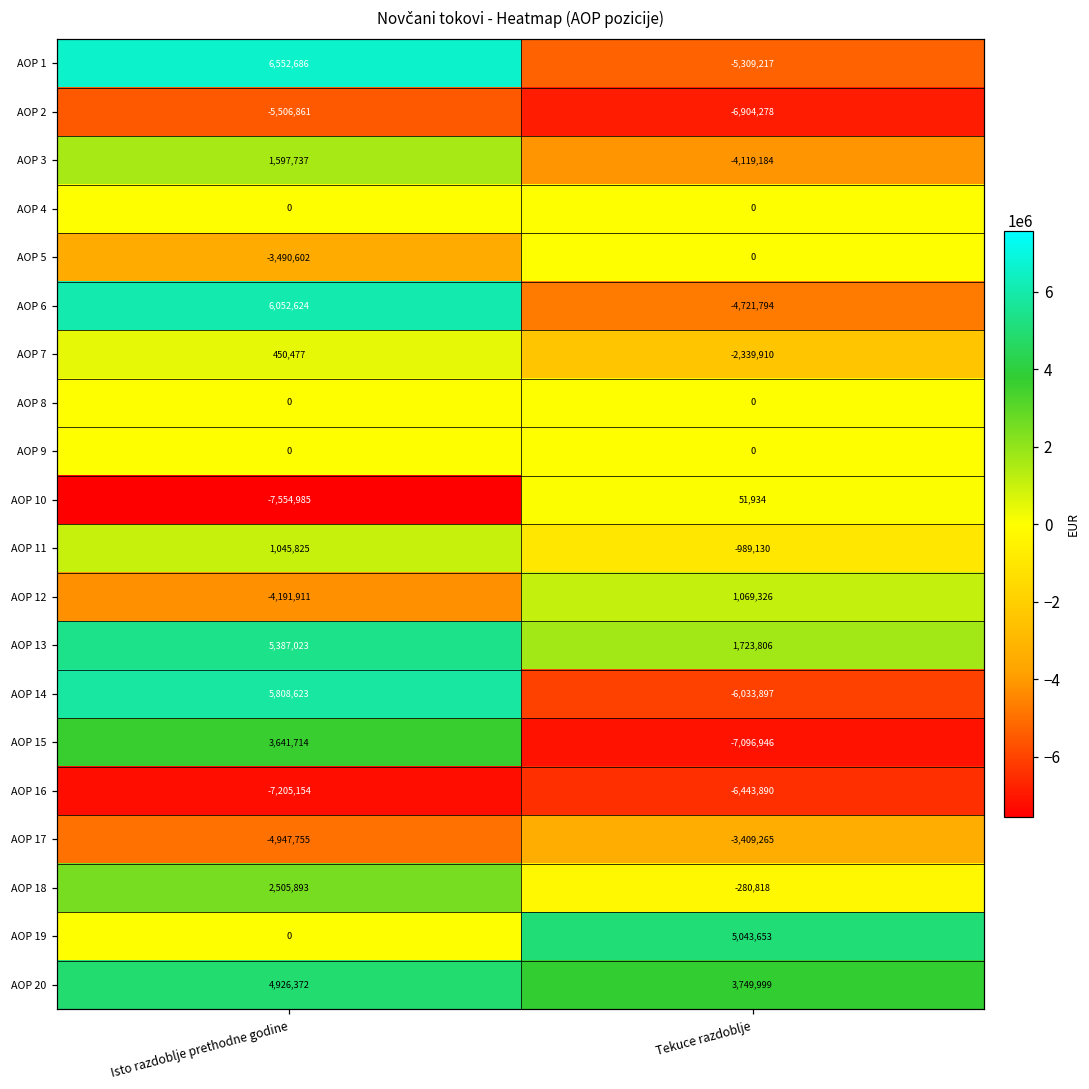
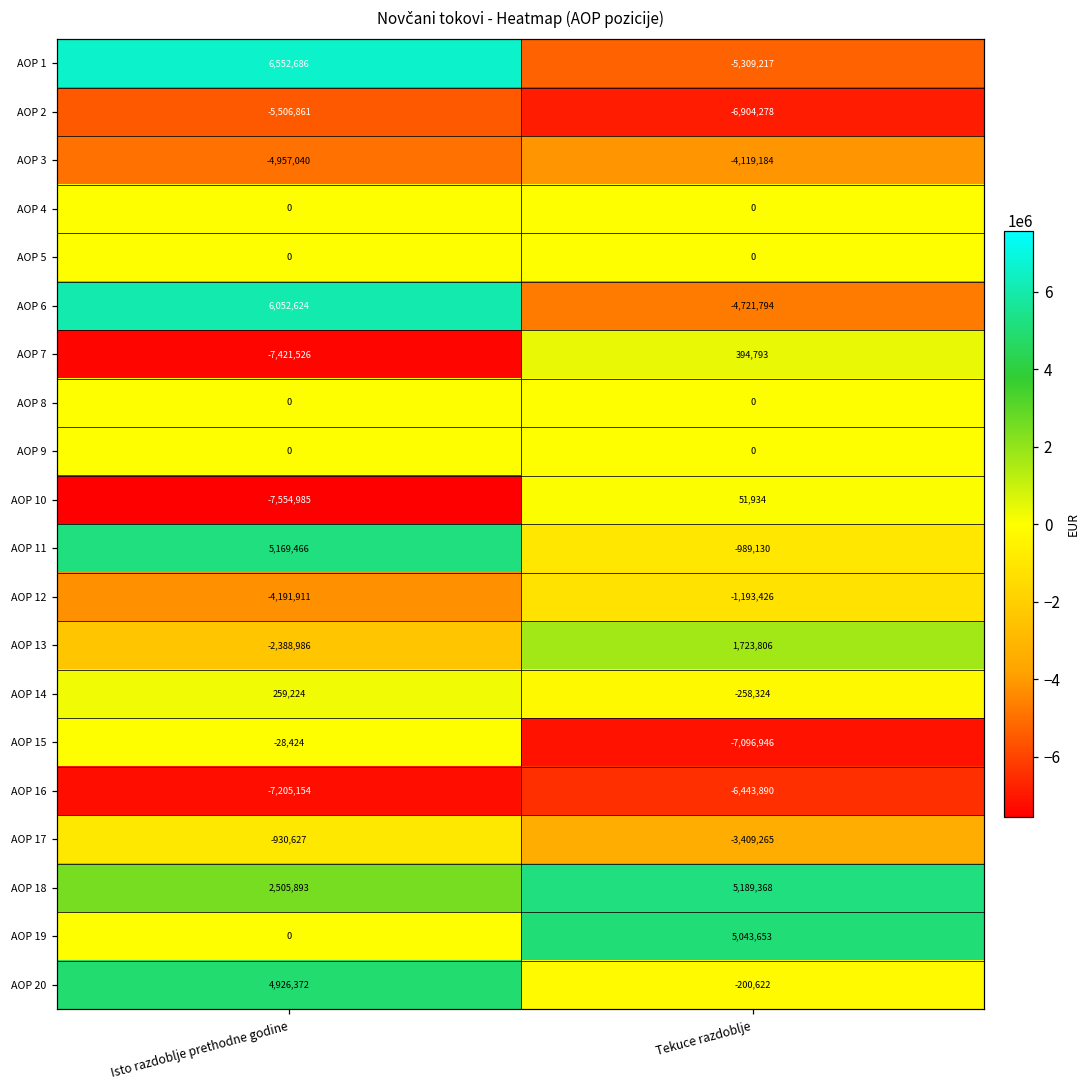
AOP 3, Isto razdoblje prethodne godine: 1,597,737 -> -4,957,040
AOP 5, Isto razdoblje prethodne godine: -3,490,602 -> 0
AOP 7, Isto razdoblje prethodne godine: 450,477 -> -7,421,526
AOP 7, Tekuce razdoblje: -2,339,910 -> 394,793
AOP 11, Isto razdoblje prethodne godine: 1,045,825 -> 5,169,466
AOP 12, Tekuce razdoblje: 1,069,326 -> -1,193,426
AOP 13, Isto razdoblje prethodne godine: 5,387,023 -> -2,388,986
AOP 14, Isto razdoblje prethodne godine: 5,808,623 -> 259,224
AOP 14, Tekuce razdoblje: -6,033,897 -> -258,324
AOP 15, Isto razdoblje prethodne godine: 3,641,714 -> -28,424
AOP 17, Isto razdoblje prethodne godine: -4,947,755 -> -930,627
AOP 18, Tekuce razdoblje: -280,818 -> 5,189,368
AOP 20, Tekuce razdoblje: 3,749,999 -> -200,622
